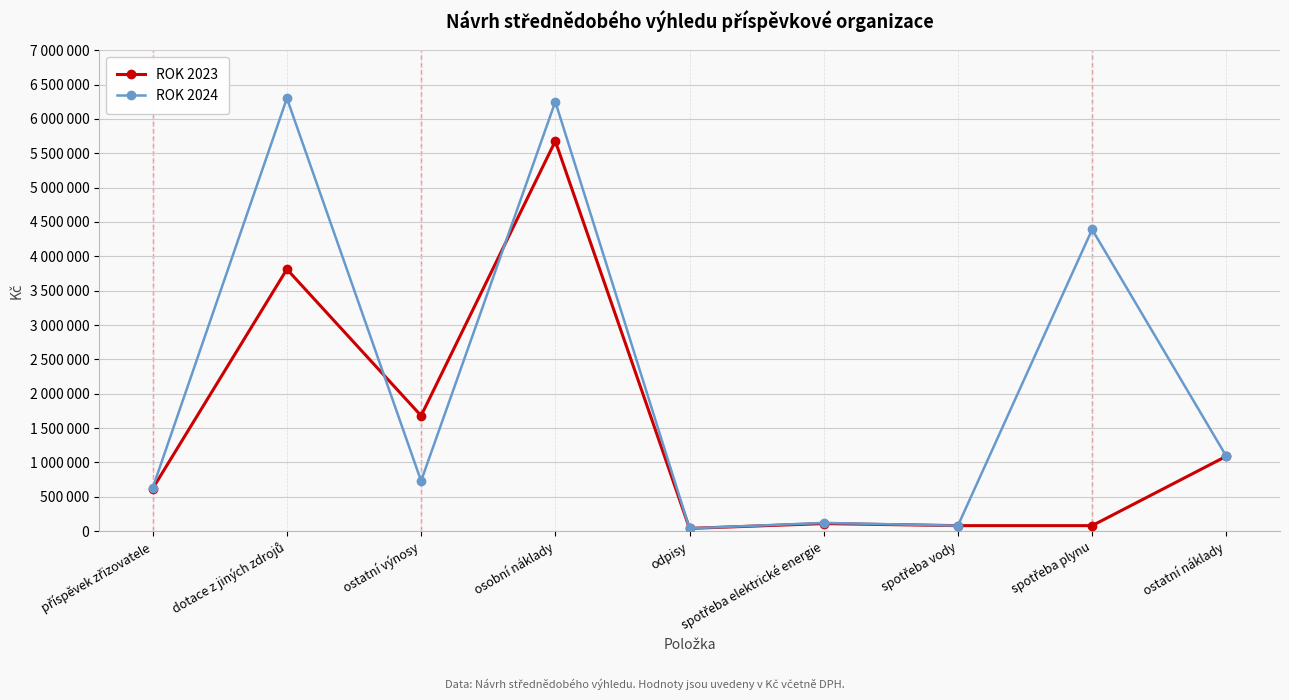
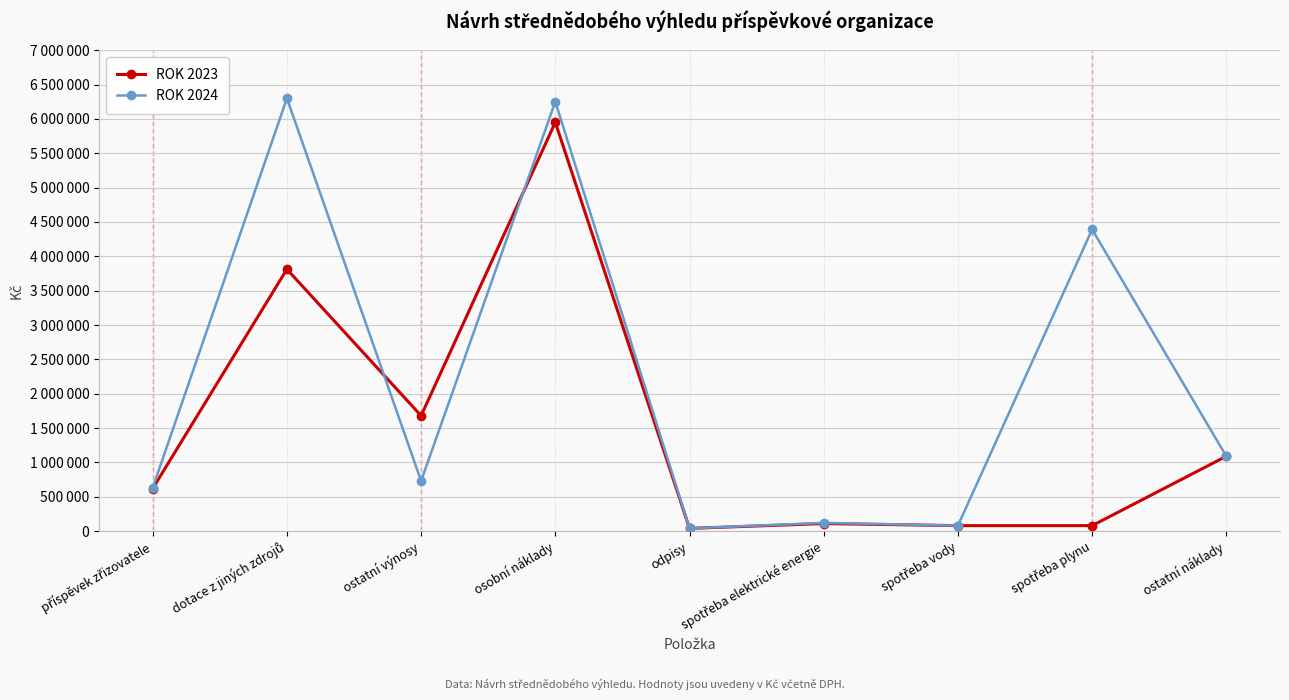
ROK 2023, osobní náklady: 5700000 -> 6000000
